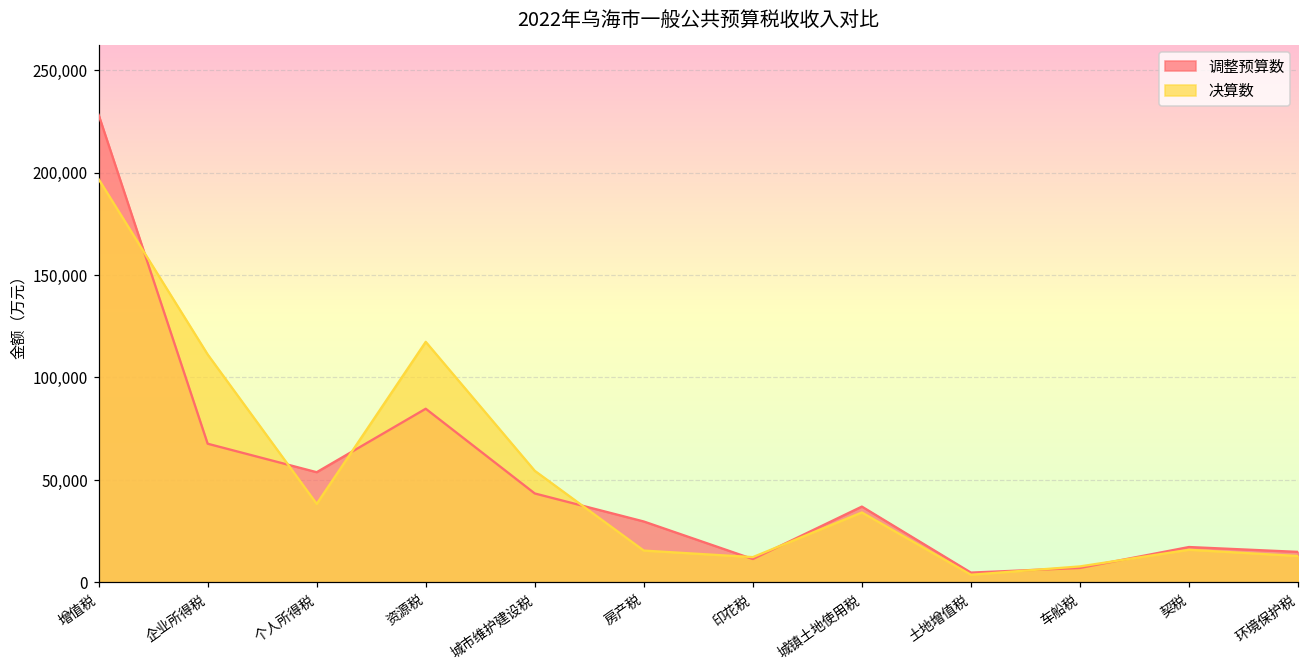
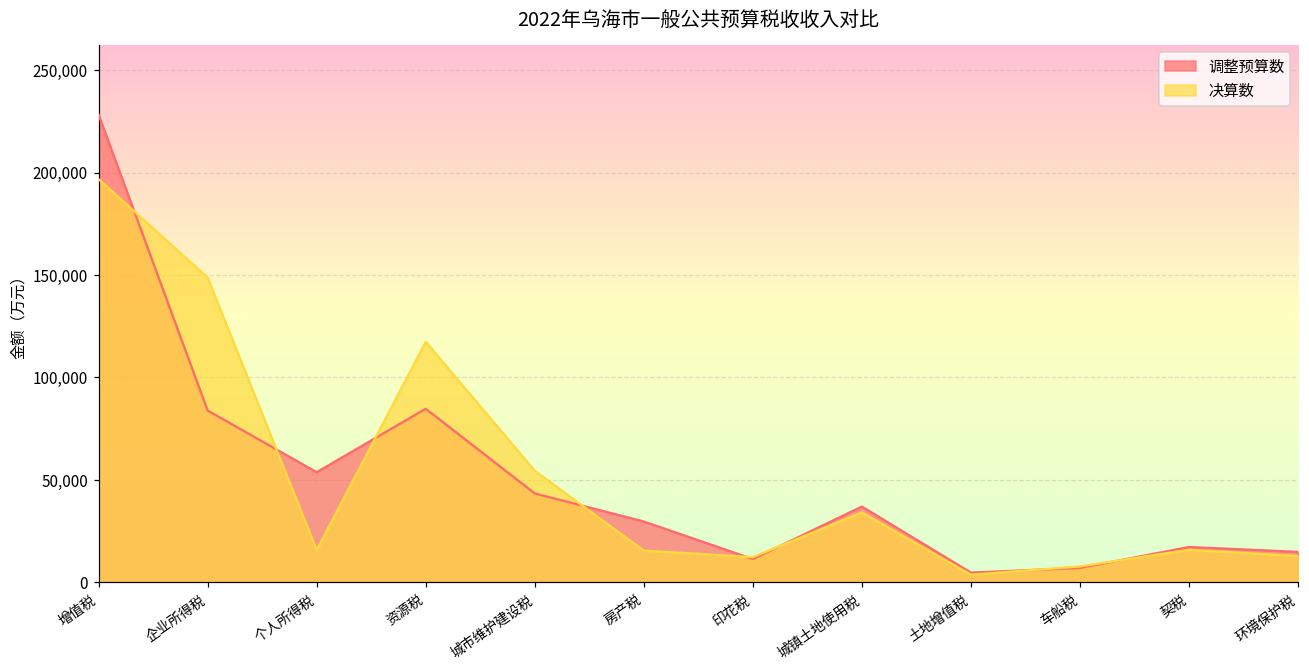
调整预算数, 企业所得税: 68,000 -> 84,000
决算数, 企业所得税: 111,000 -> 149,000
决算数, 个人所得税: 38,000 -> 16,000
